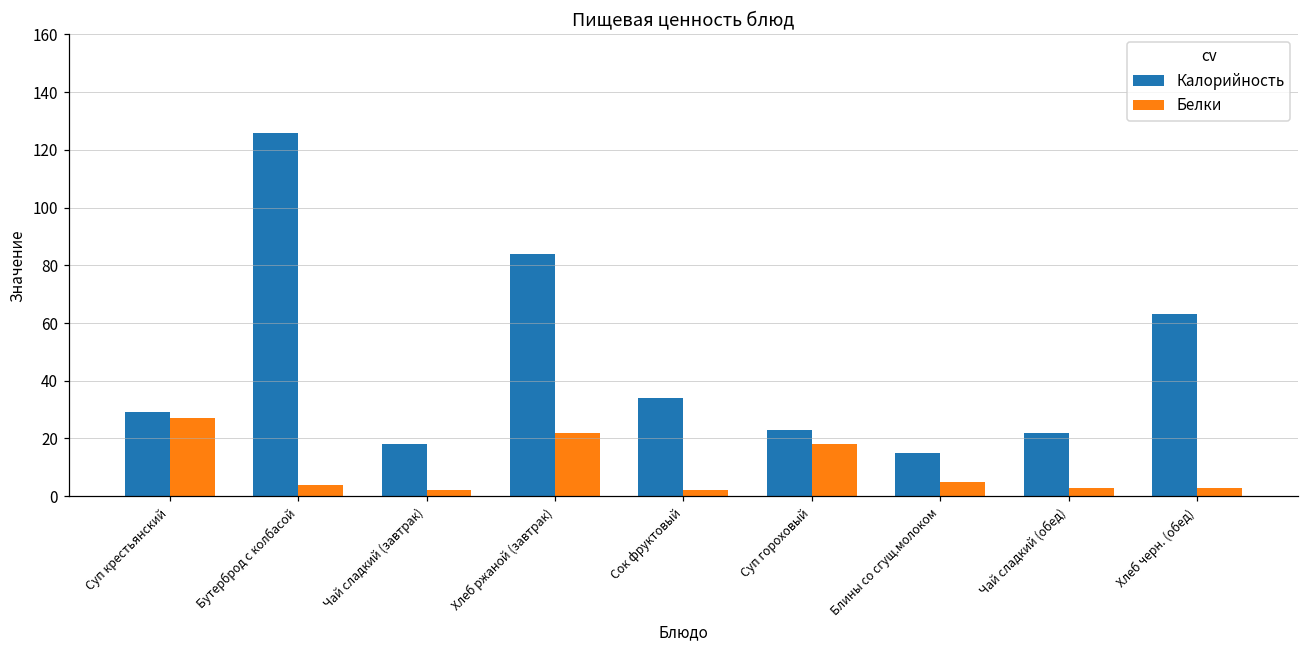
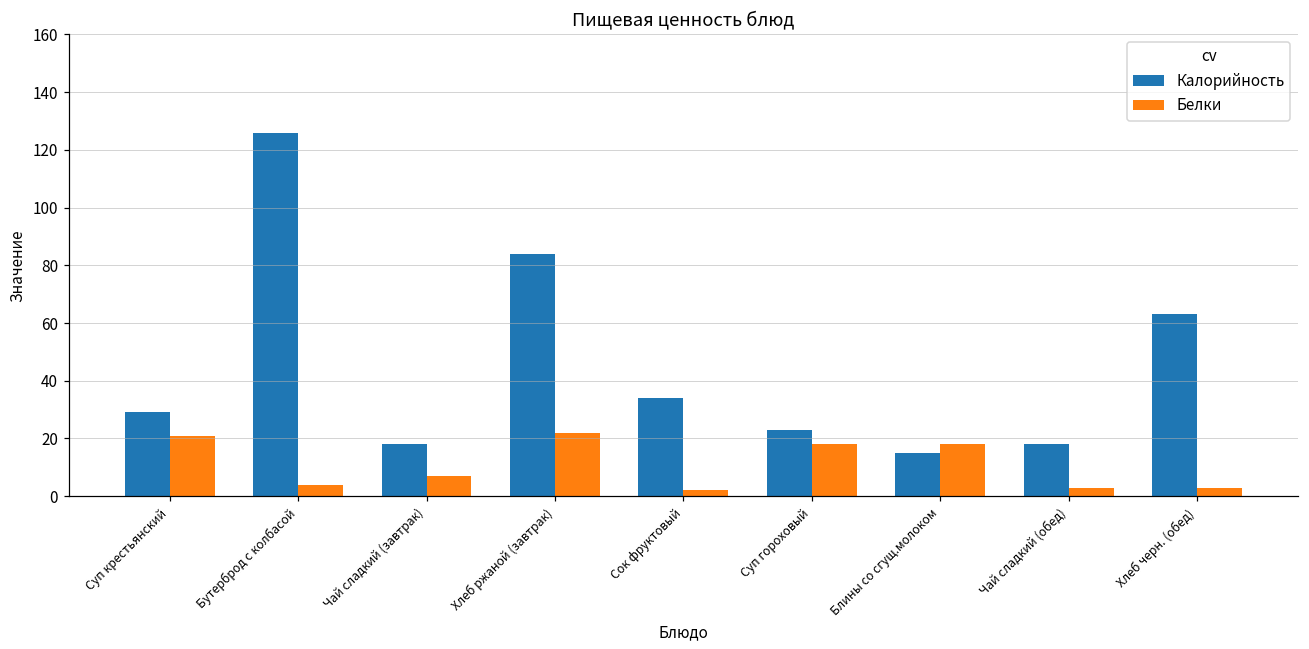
Белки, Суп крестьянский: 27 -> 21
Белки, Чай сладкий (завтрак): 2 -> 7
Белки, Блины со сгущ.молоком: 5 -> 18
Калорийность, Чай сладкий (обед): 22 -> 18
